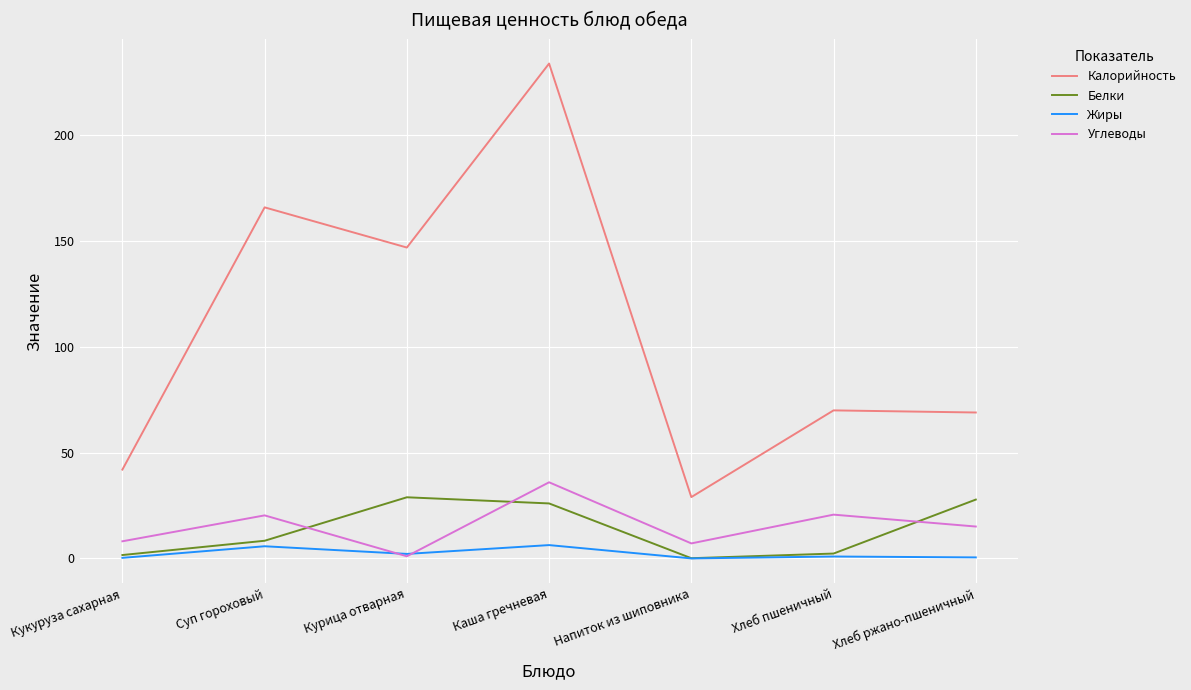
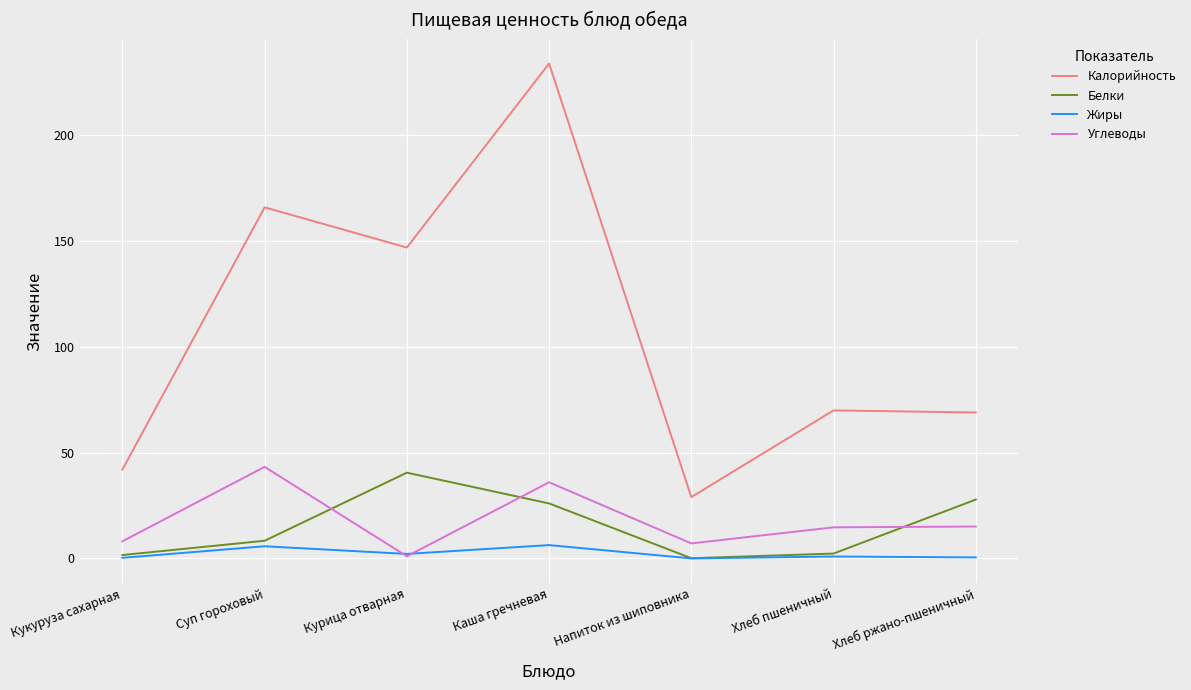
Углеводы, Суп гороховый: 20 -> 43
Белки, Курица отварная: 29 -> 41
Углеводы, Хлеб пшеничный: 21 -> 15
